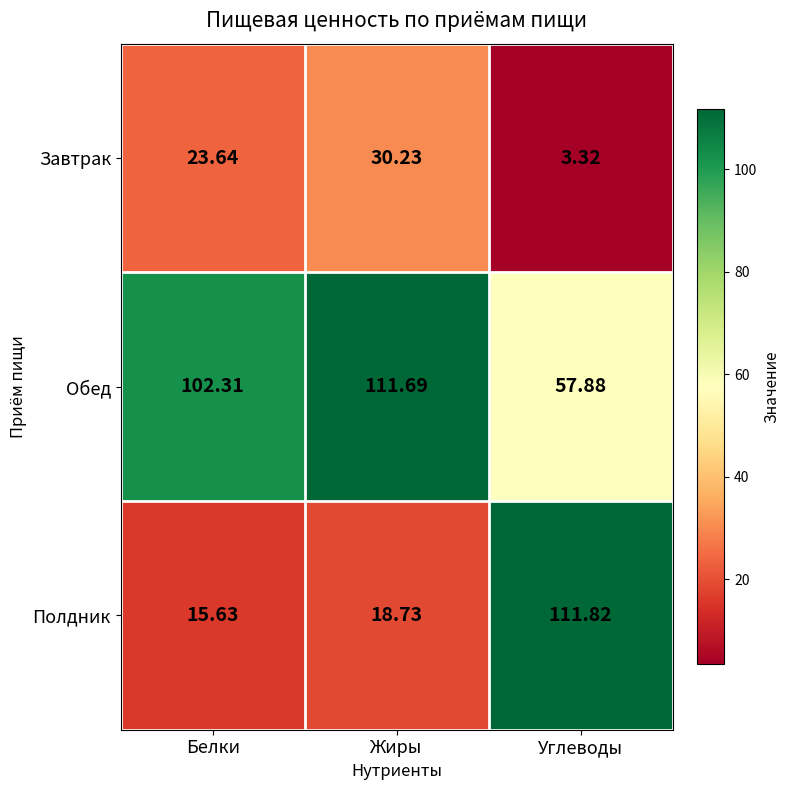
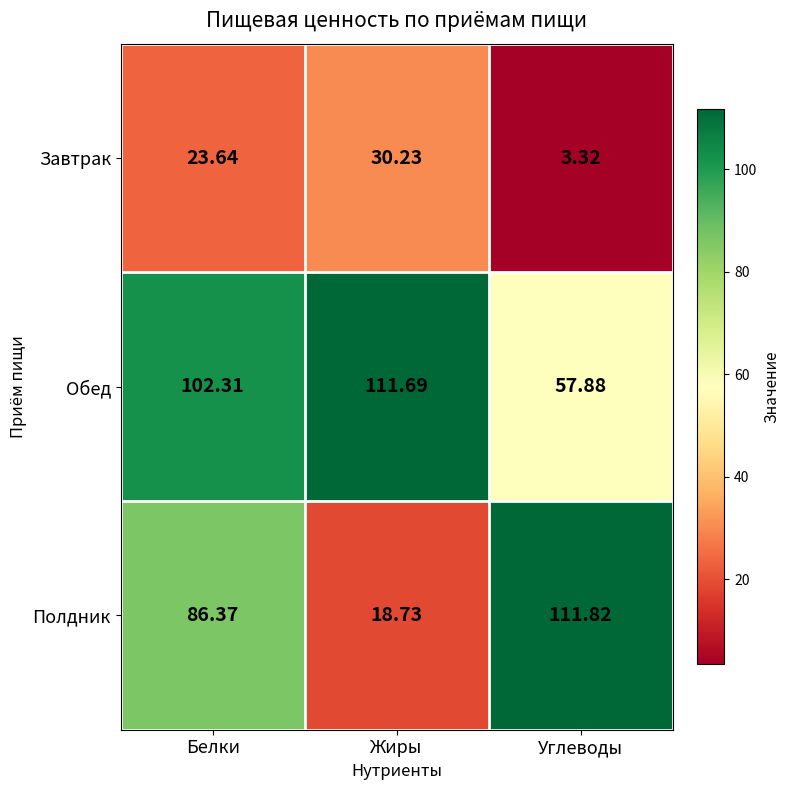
Полдник, Белки: 15.63 -> 86.37
